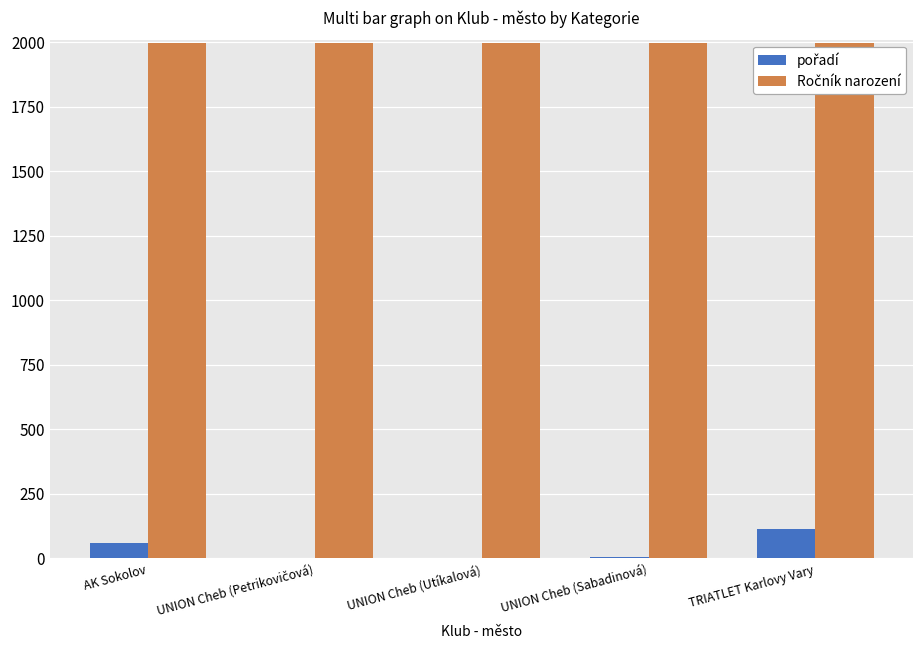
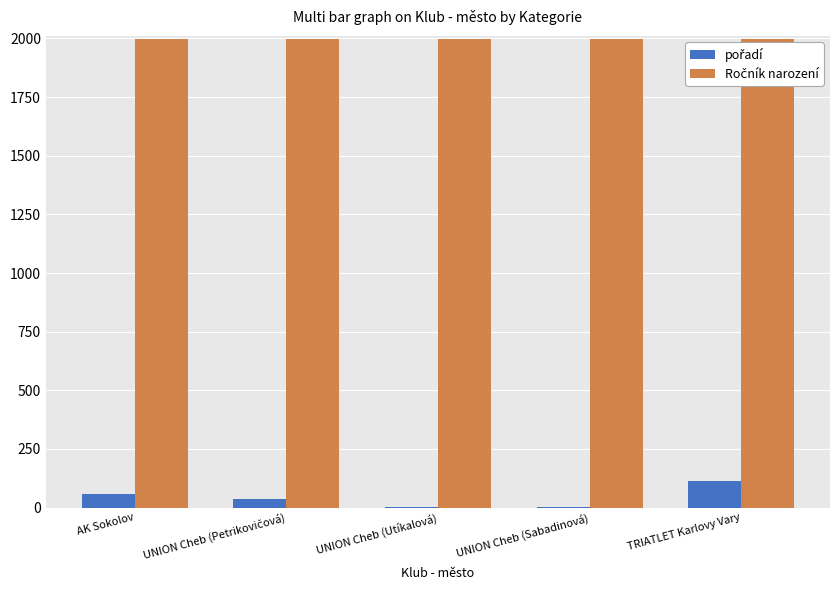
pořadí, UNION Cheb (Petrikovičová): 0 -> 40
